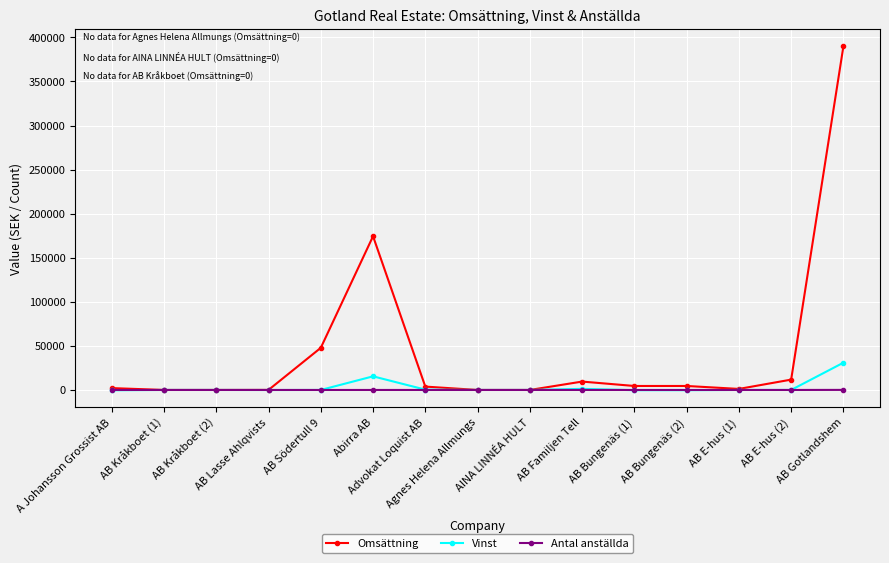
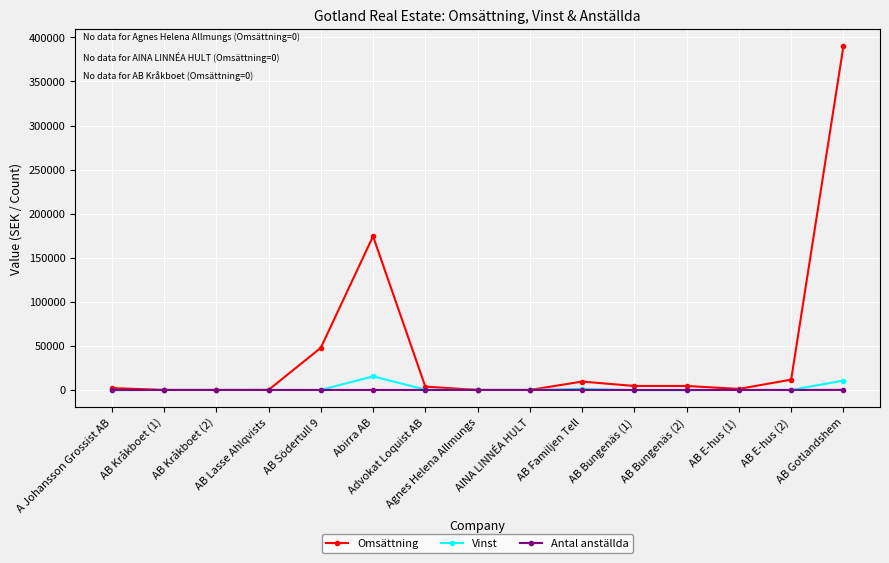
Vinst, AB Gotlandshem: 30000 -> 10000
